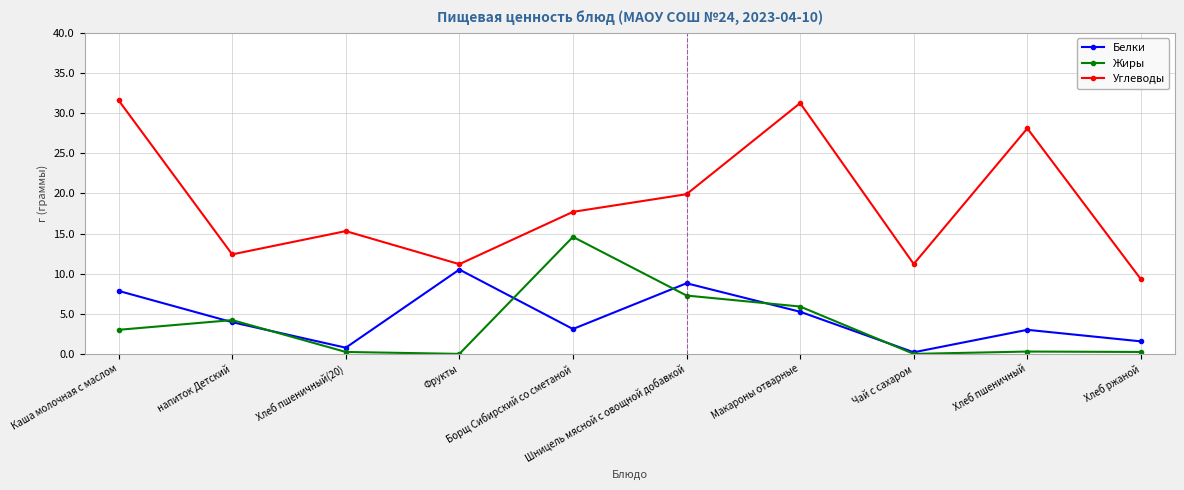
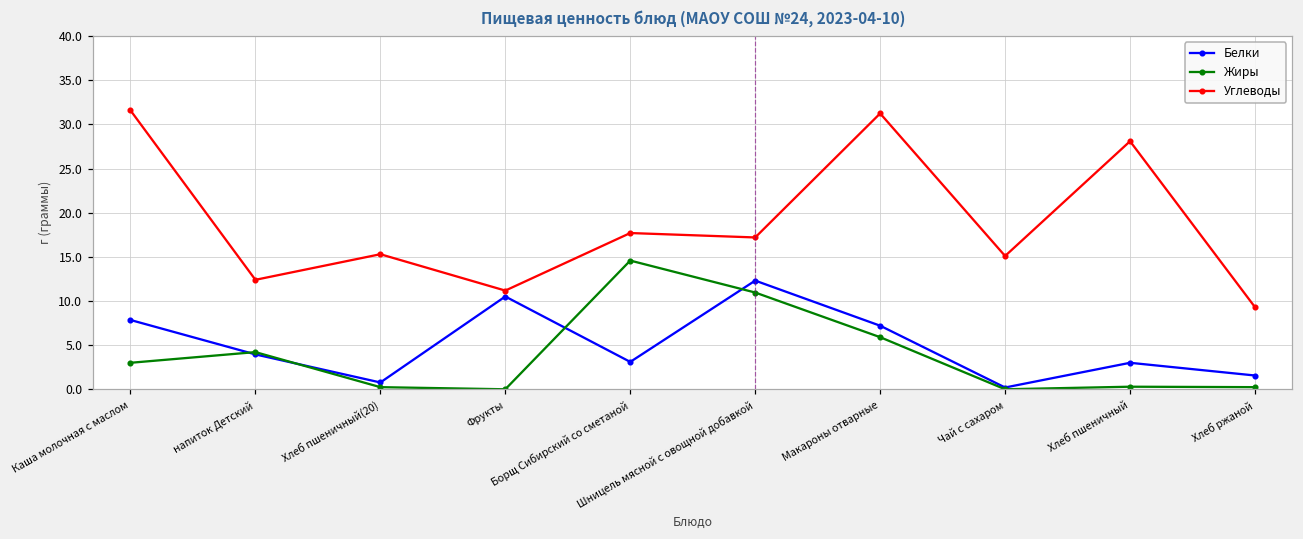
Белки, Шницель мясной с овощной добавкой: 9 -> 12
Жиры, Шницель мясной с овощной добавкой: 7 -> 11
Углеводы, Шницель мясной с овощной добавкой: 20 -> 17
Белки, Макароны отварные: 5 -> 7
Углеводы, Чай с сахаром: 11 -> 15
